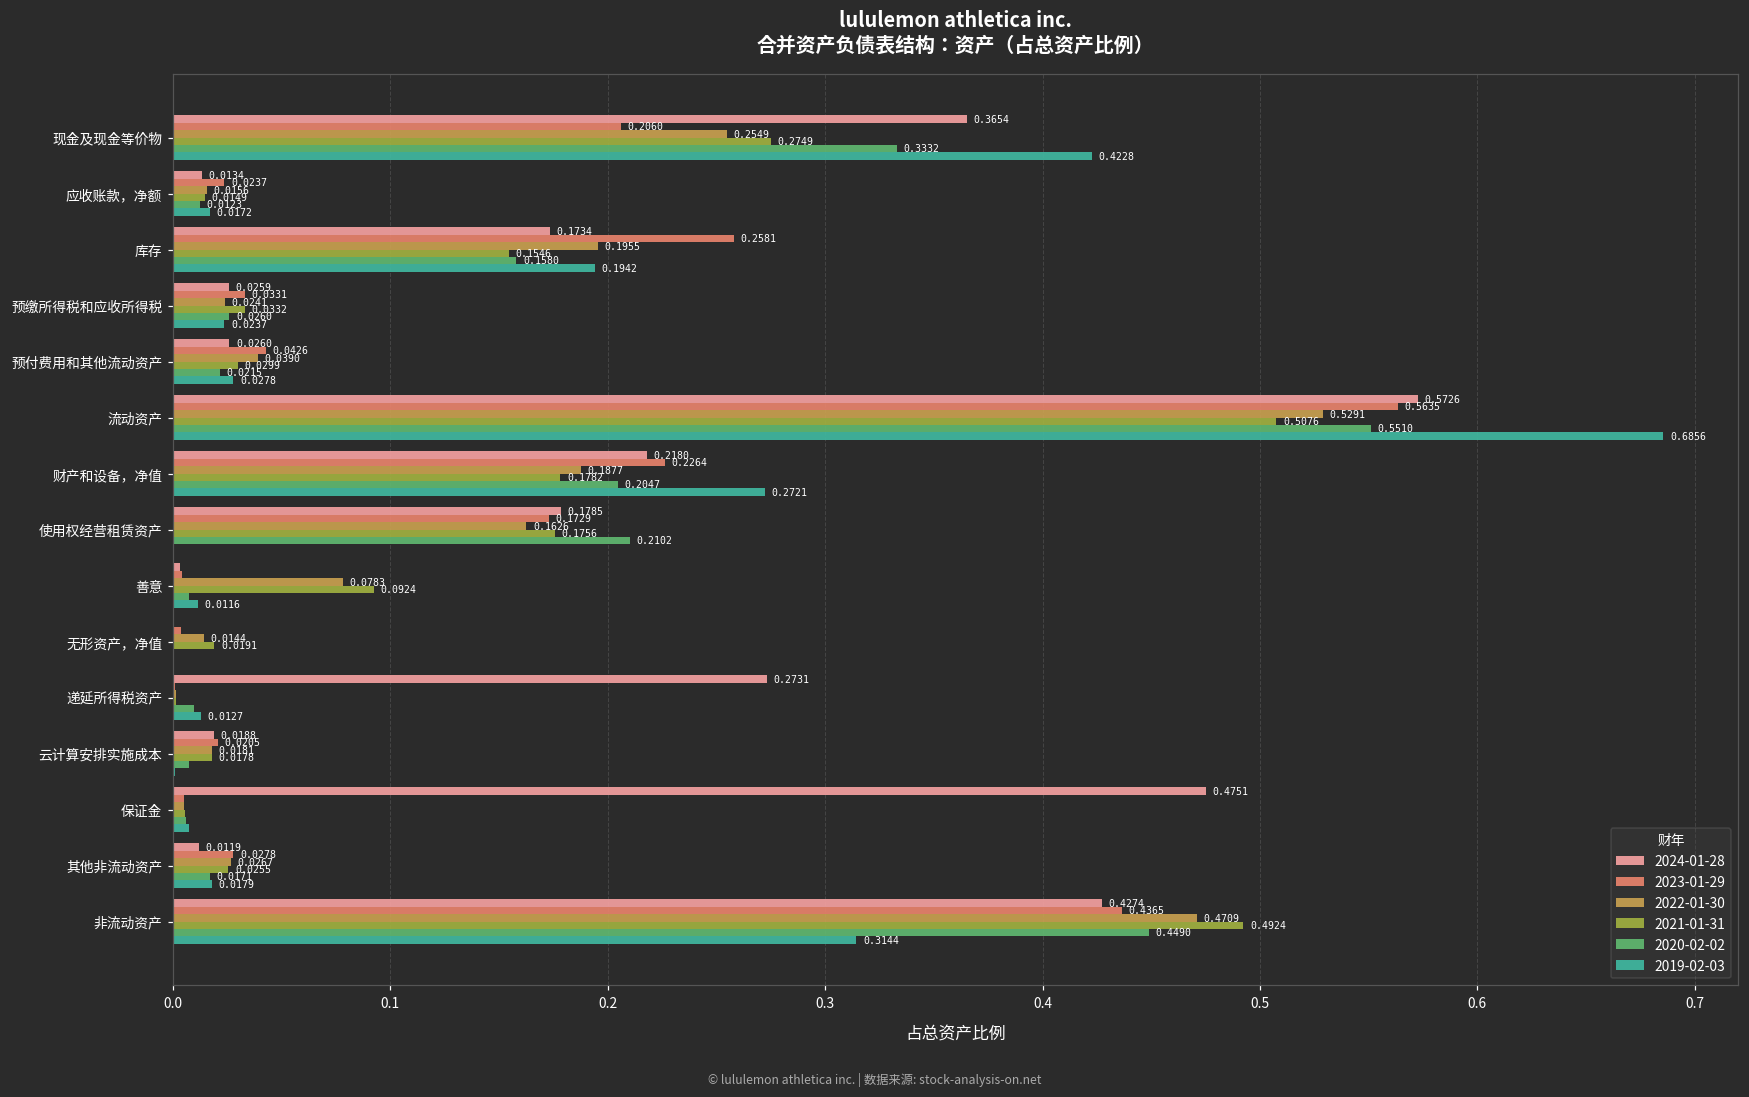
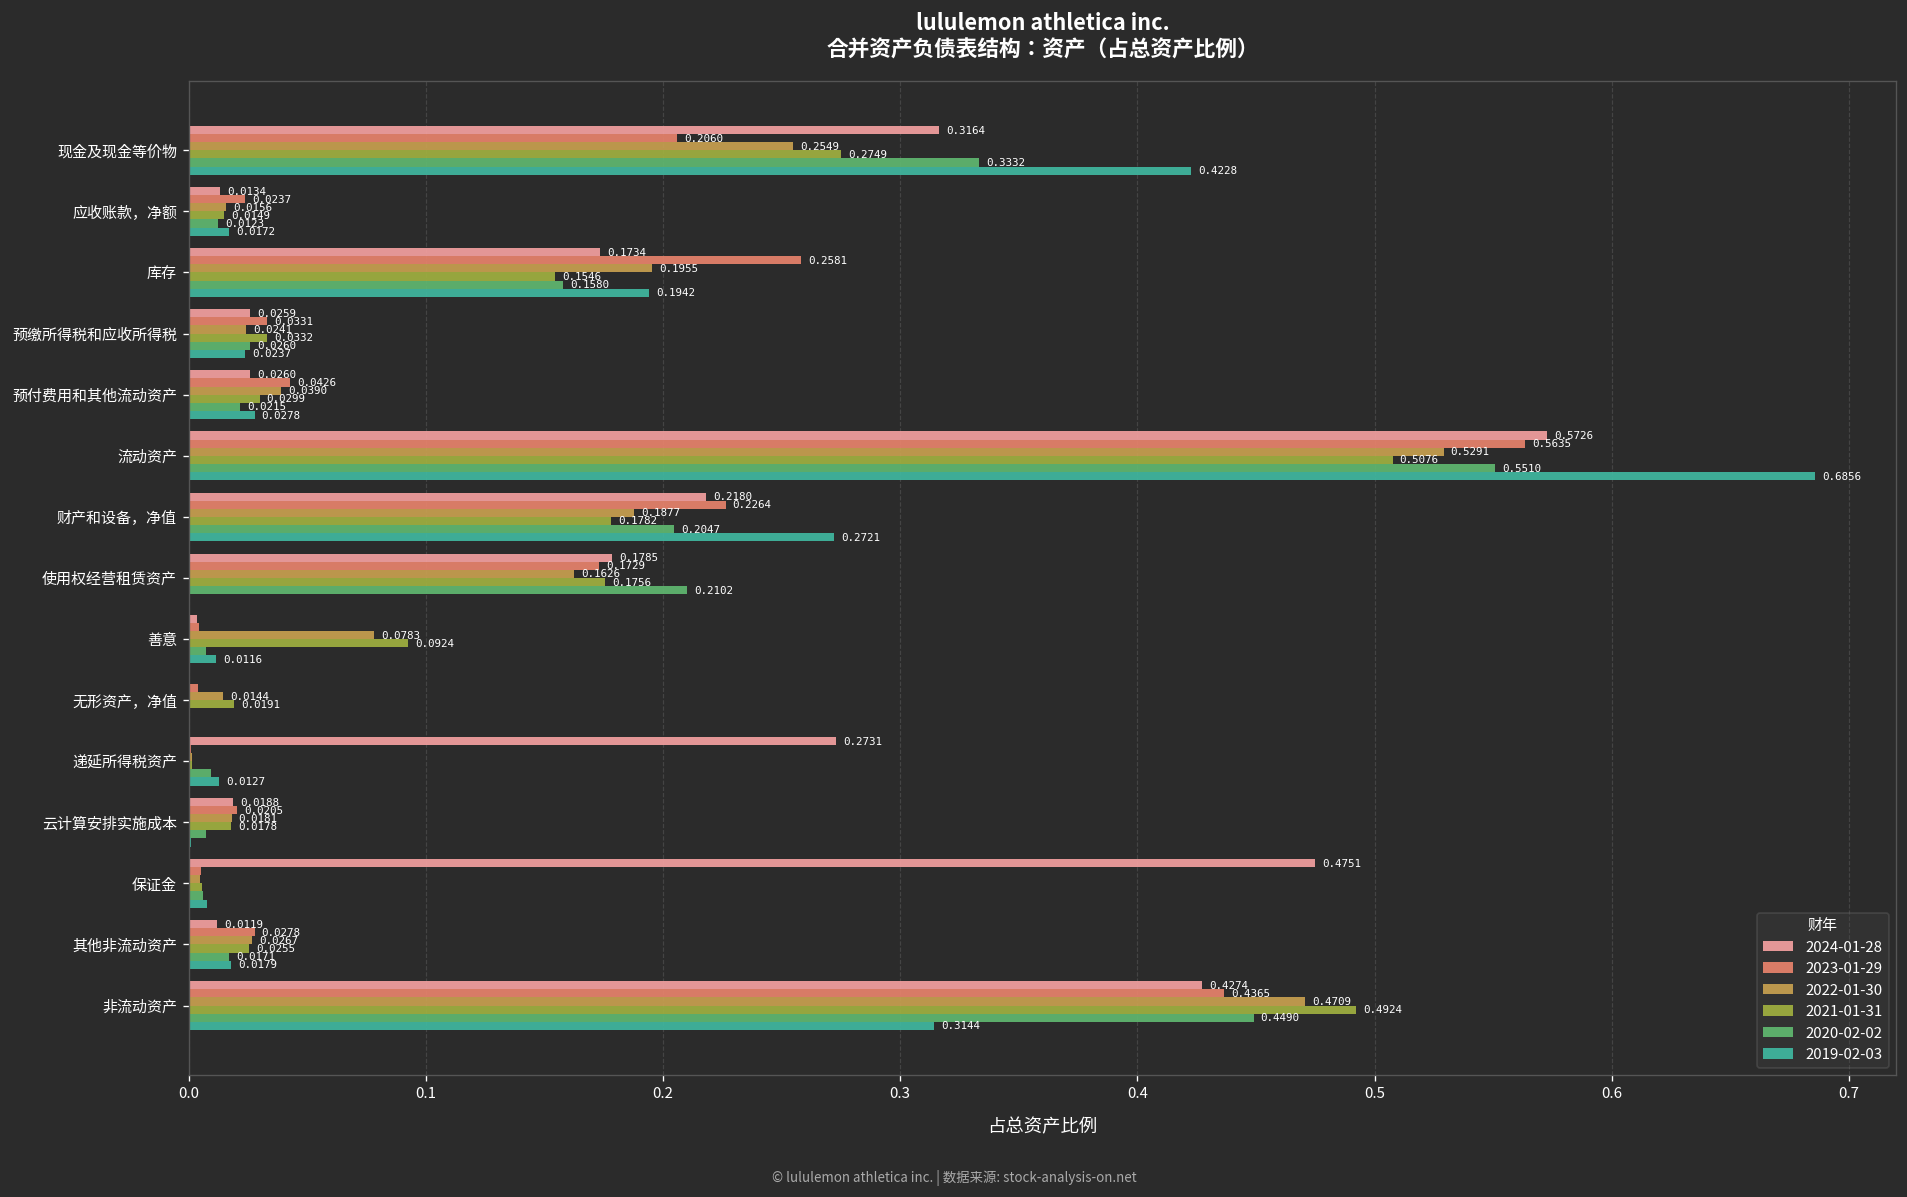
2024-01-28, 现金及现金等价物: 0.3654 -> 0.3164
